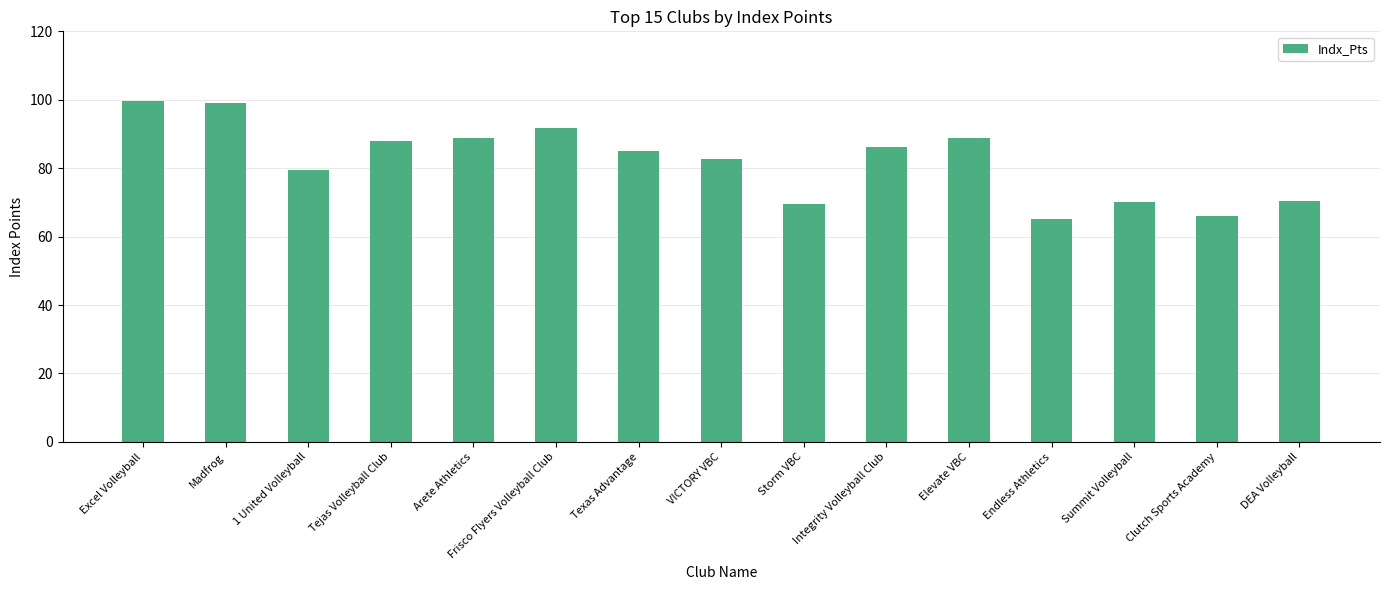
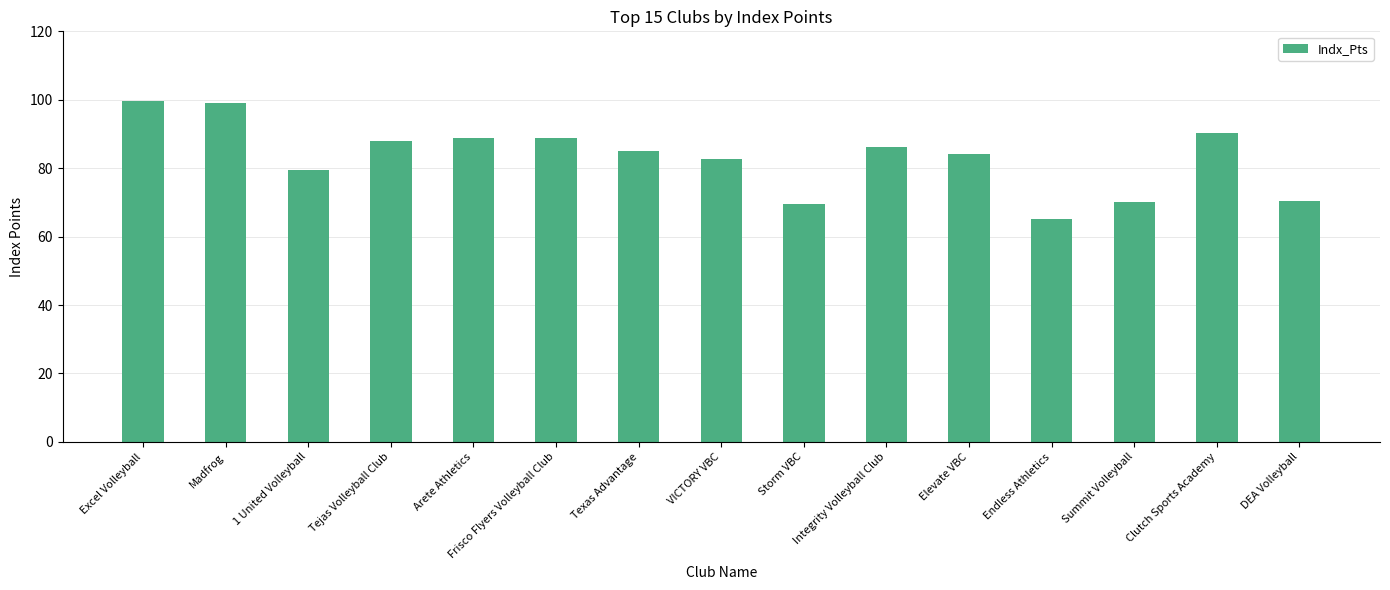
Frisco Flyers Volleyball Club: 92 -> 89
Elevate VBC: 89 -> 84
Clutch Sports Academy: 66 -> 90
